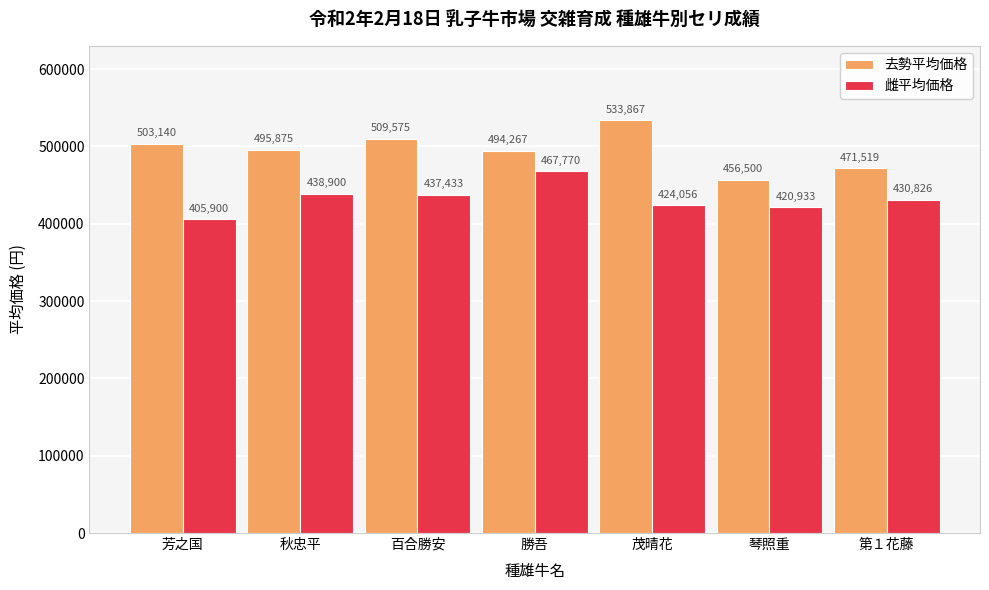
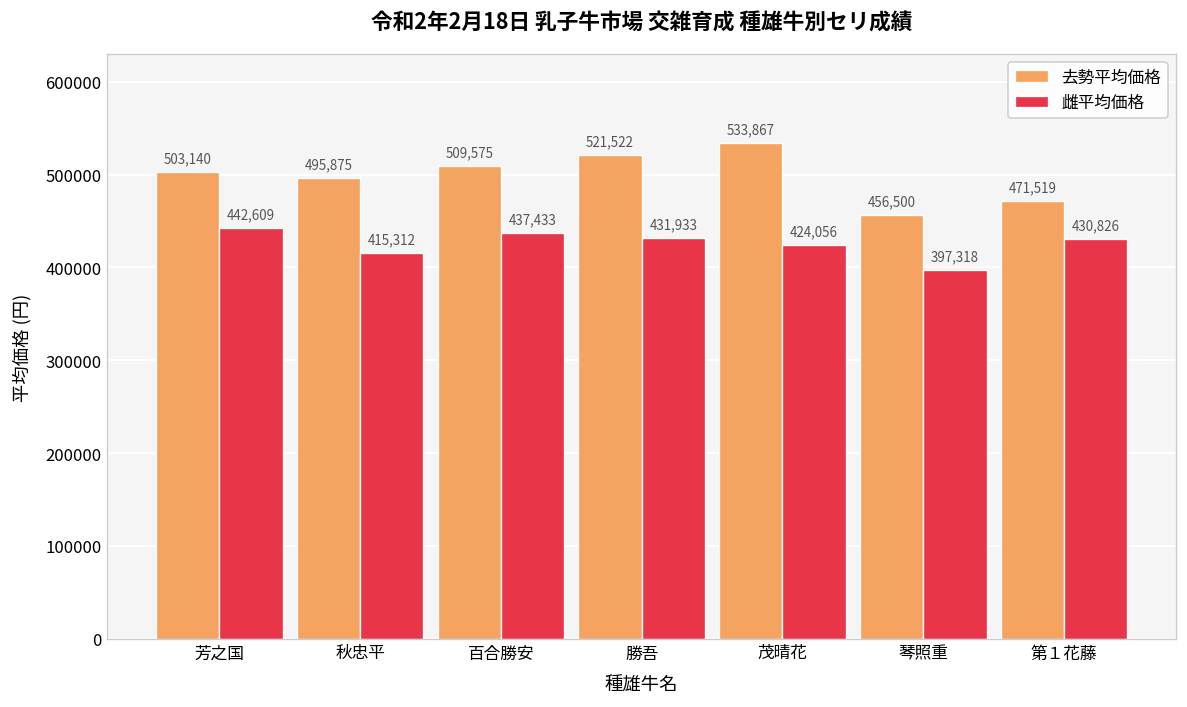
雌平均価格, 芳之国: 405,900 -> 442,609
雌平均価格, 秋忠平: 438,900 -> 415,312
去勢平均価格, 勝吾: 494,267 -> 521,522
雌平均価格, 勝吾: 467,770 -> 431,933
雌平均価格, 琴照重: 420,933 -> 397,318
